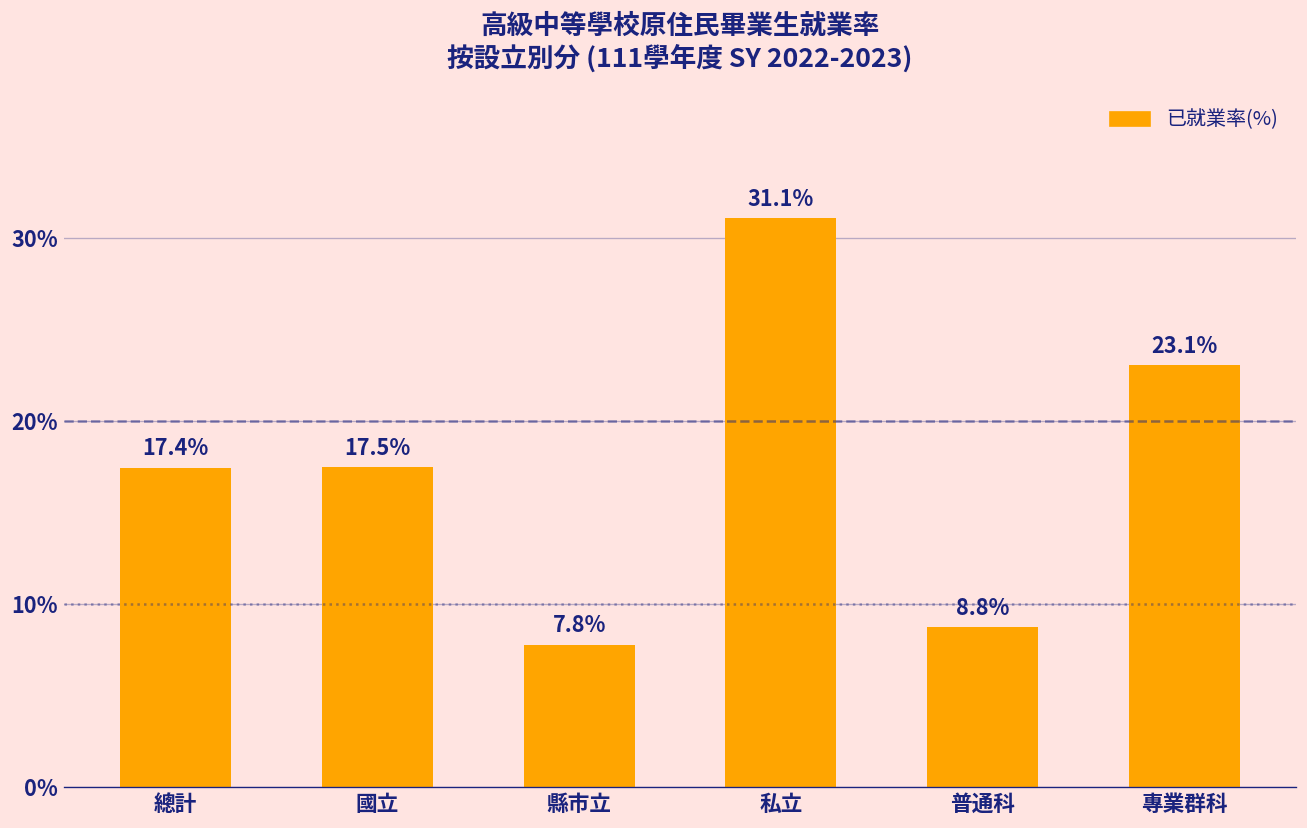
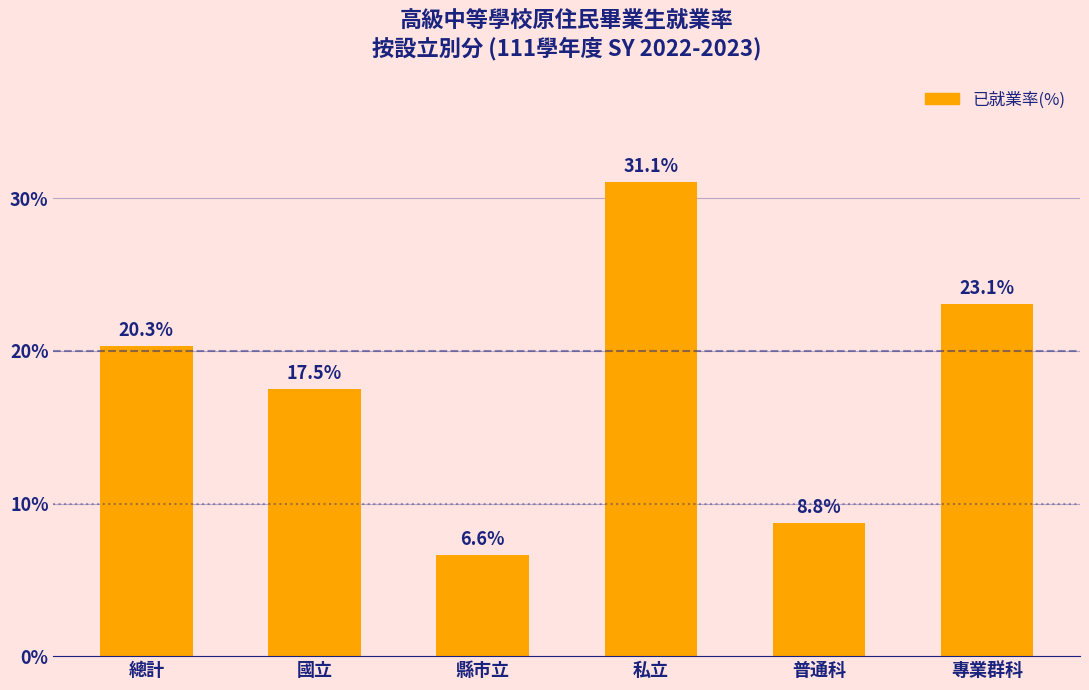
總計: 17.4% -> 20.3%
縣市立: 7.8% -> 6.6%
